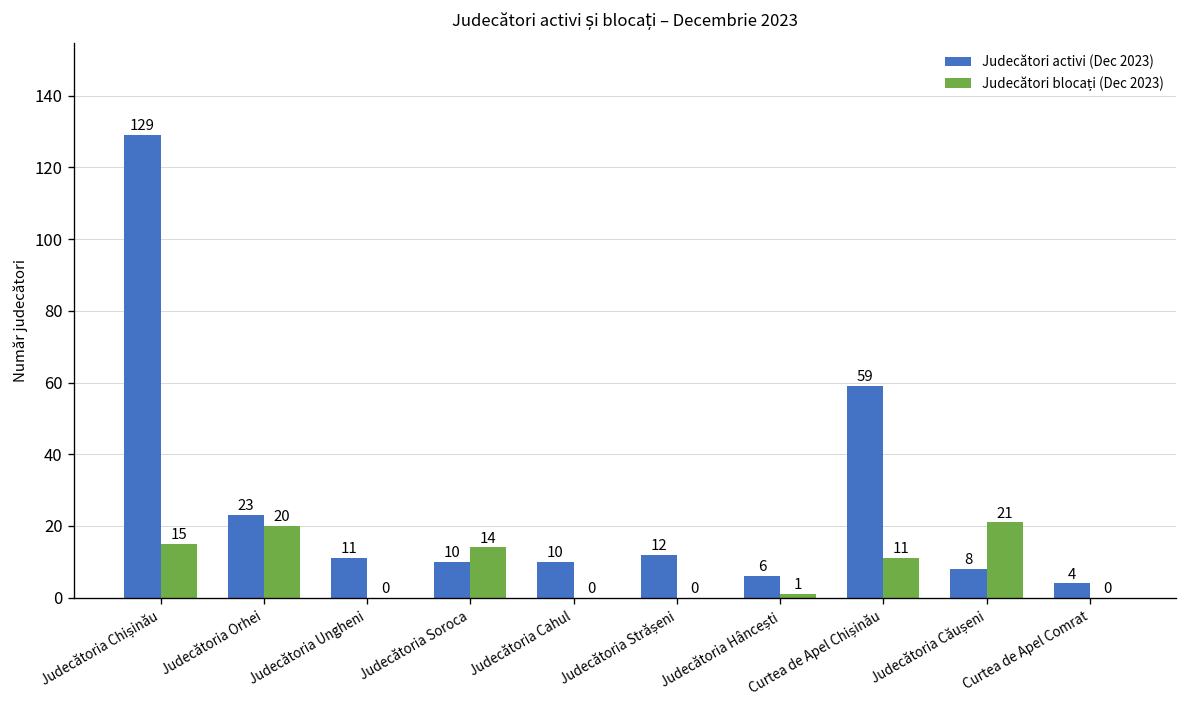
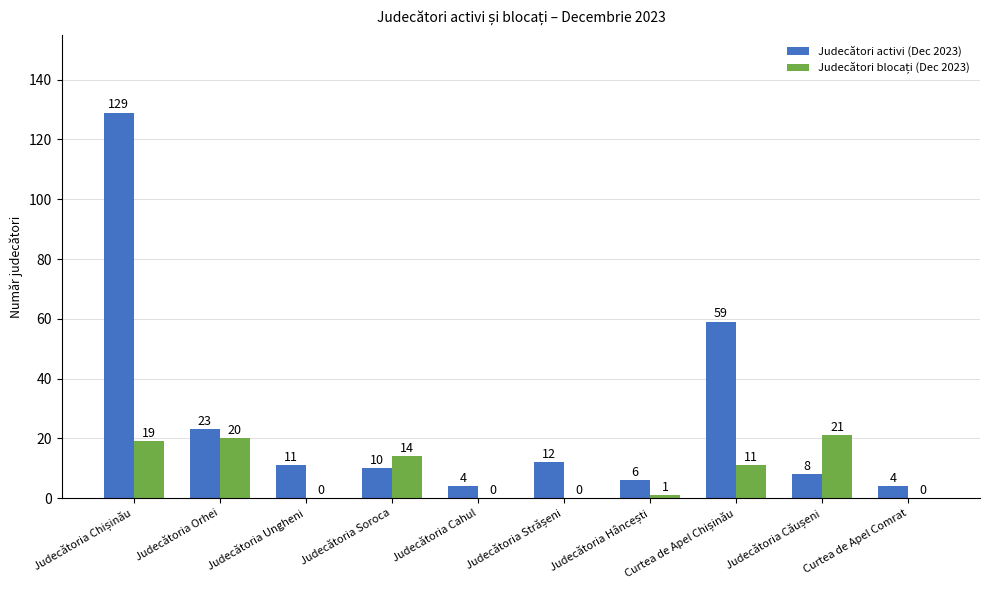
Judecători blocați (Dec 2023), Judecătoria Chișinău: 15 -> 19
Judecători activi (Dec 2023), Judecătoria Cahul: 10 -> 4
